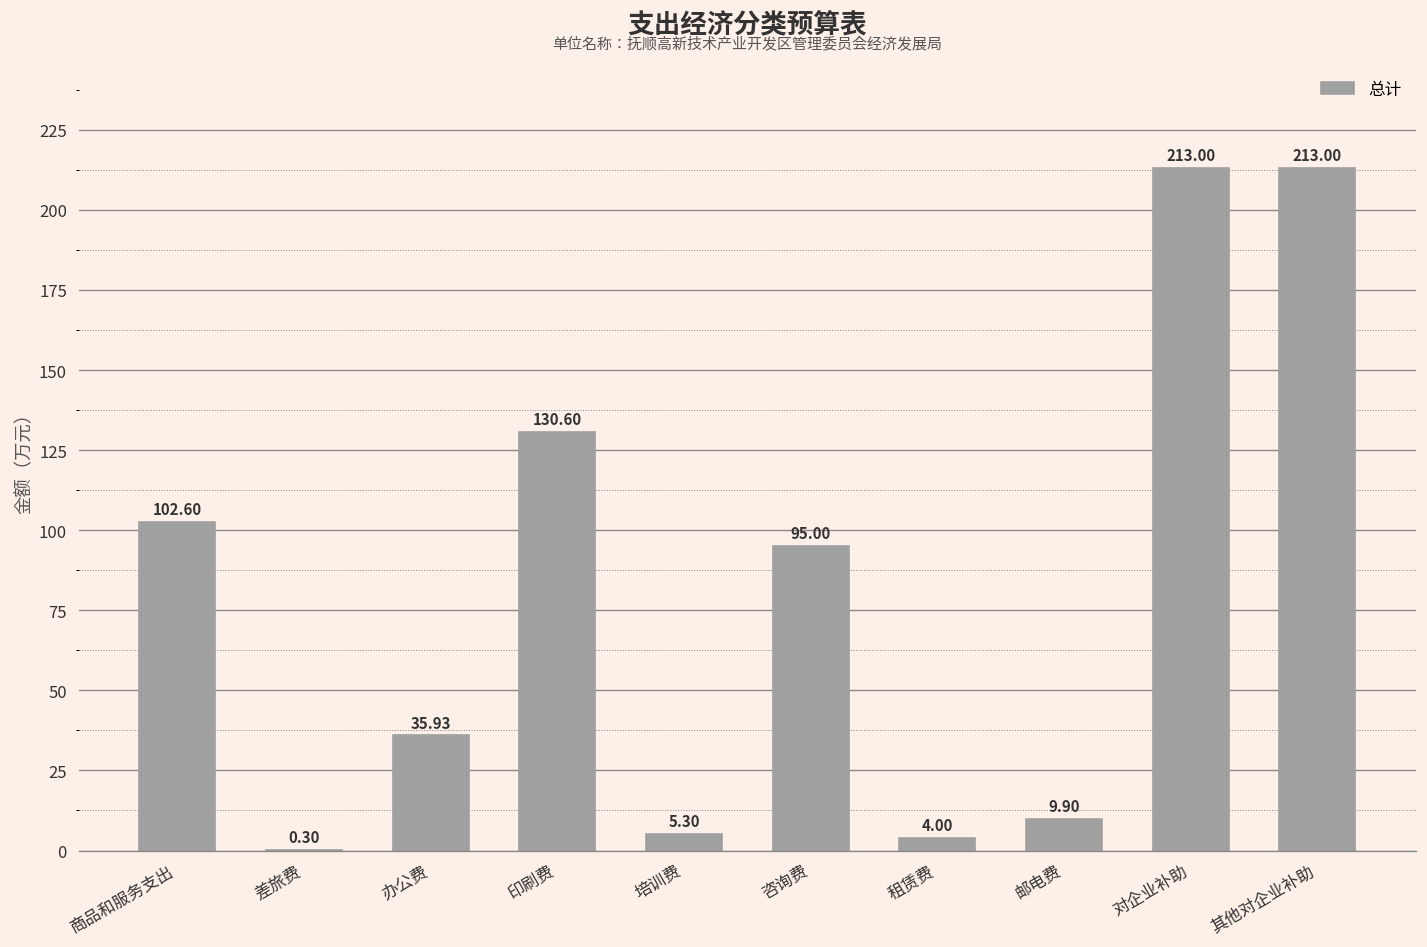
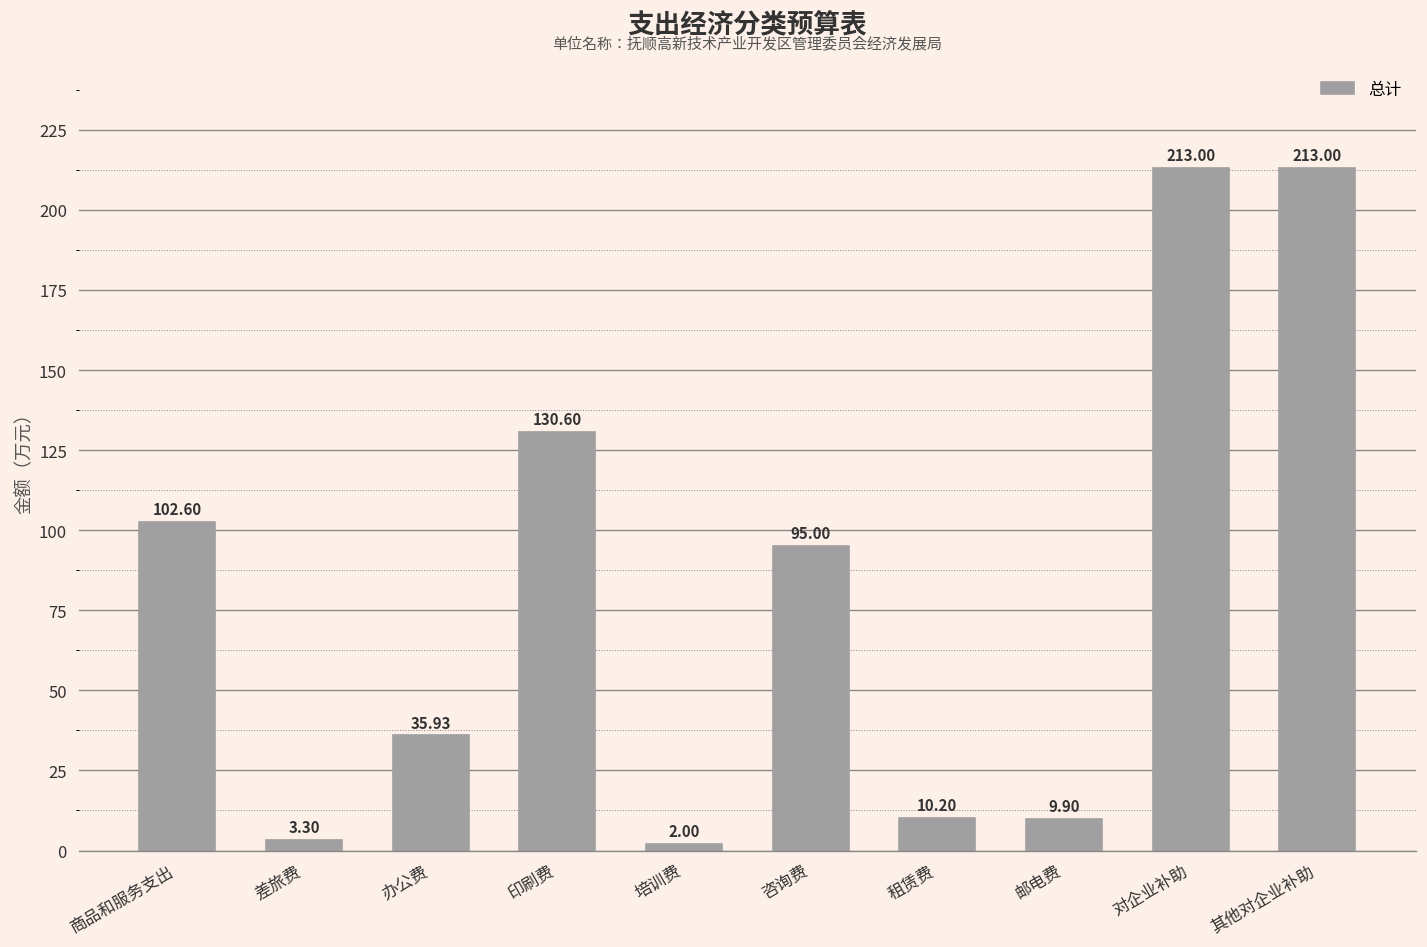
差旅费: 0.30 -> 3.30
培训费: 5.30 -> 2.00
租赁费: 4.00 -> 10.20
